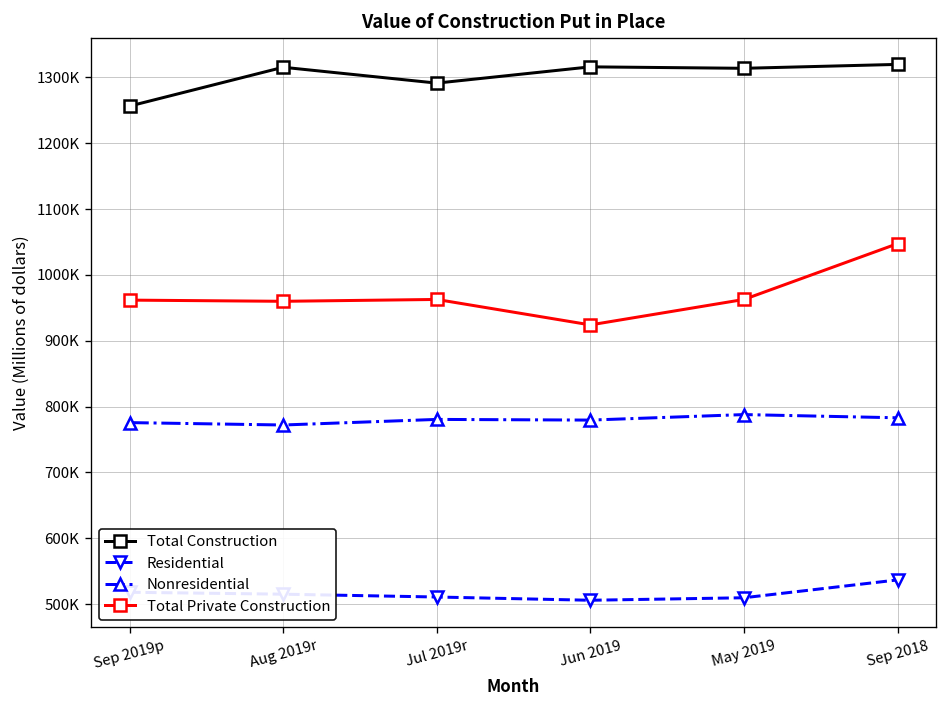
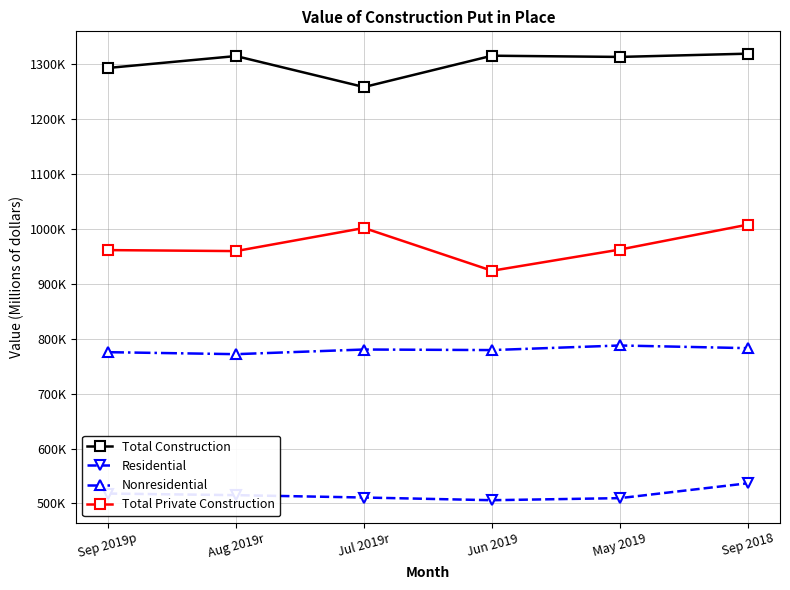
Total Construction, Sep 2019p: 1260000 -> 1290000
Total Construction, Jul 2019r: 1290000 -> 1260000
Total Private Construction, Jul 2019r: 960000 -> 1000000
Total Private Construction, Sep 2018: 1050000 -> 1010000
